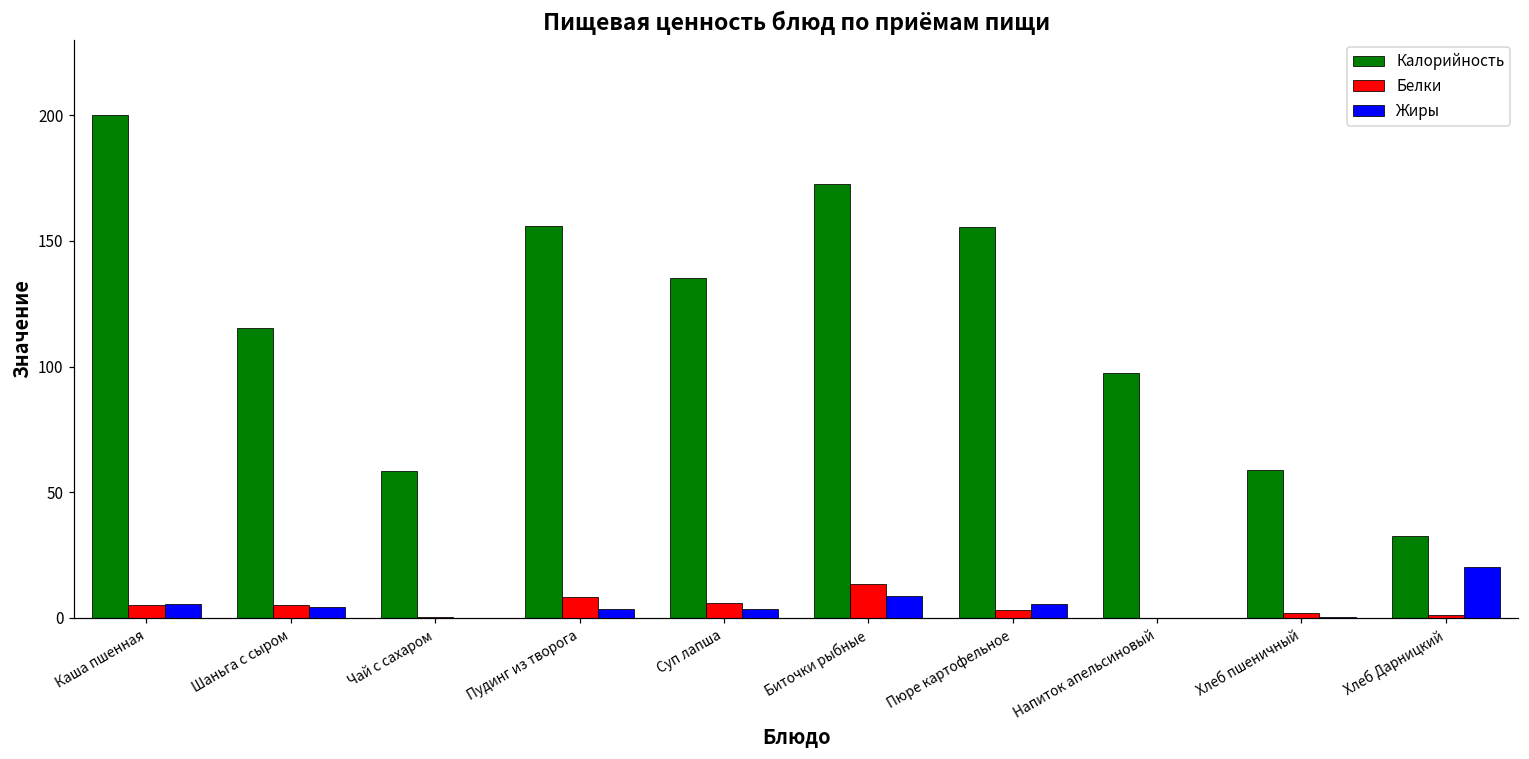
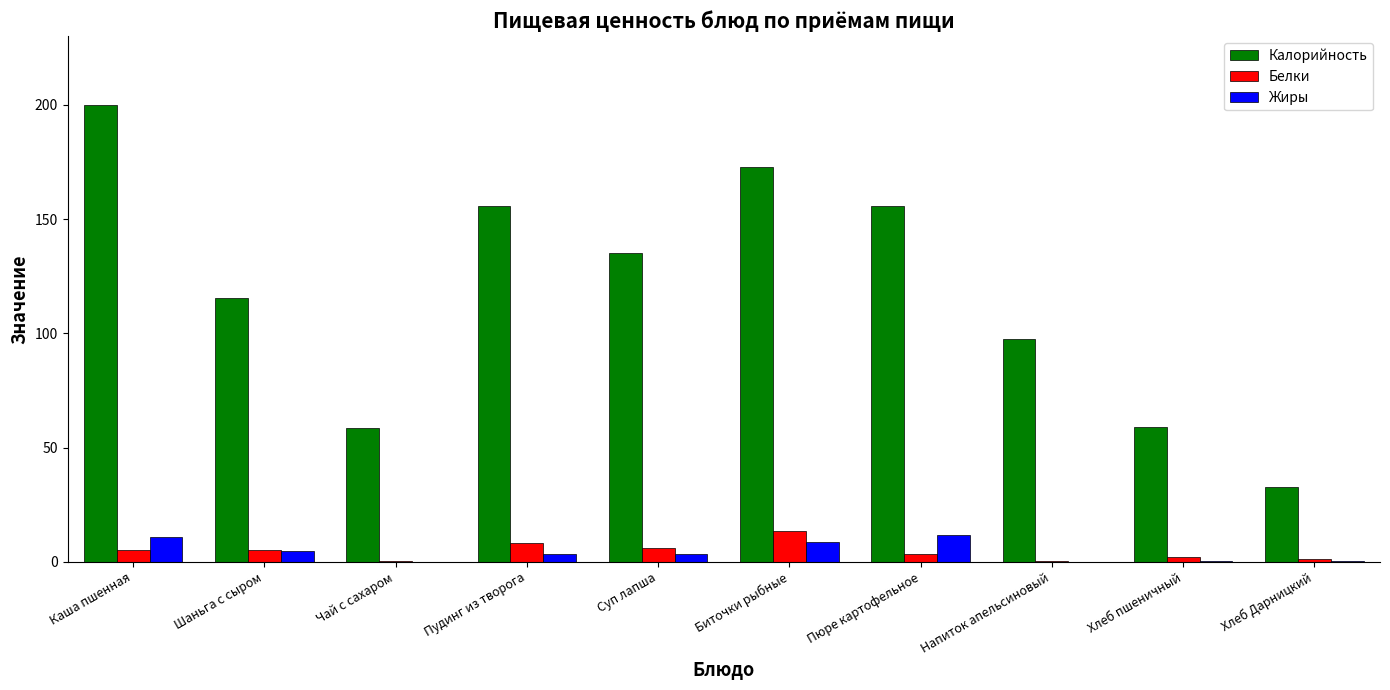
Жиры, Каша пшенная: 6 -> 11
Жиры, Пюре картофельное: 5 -> 12
Жиры, Хлеб Дарницкий: 20 -> 0
